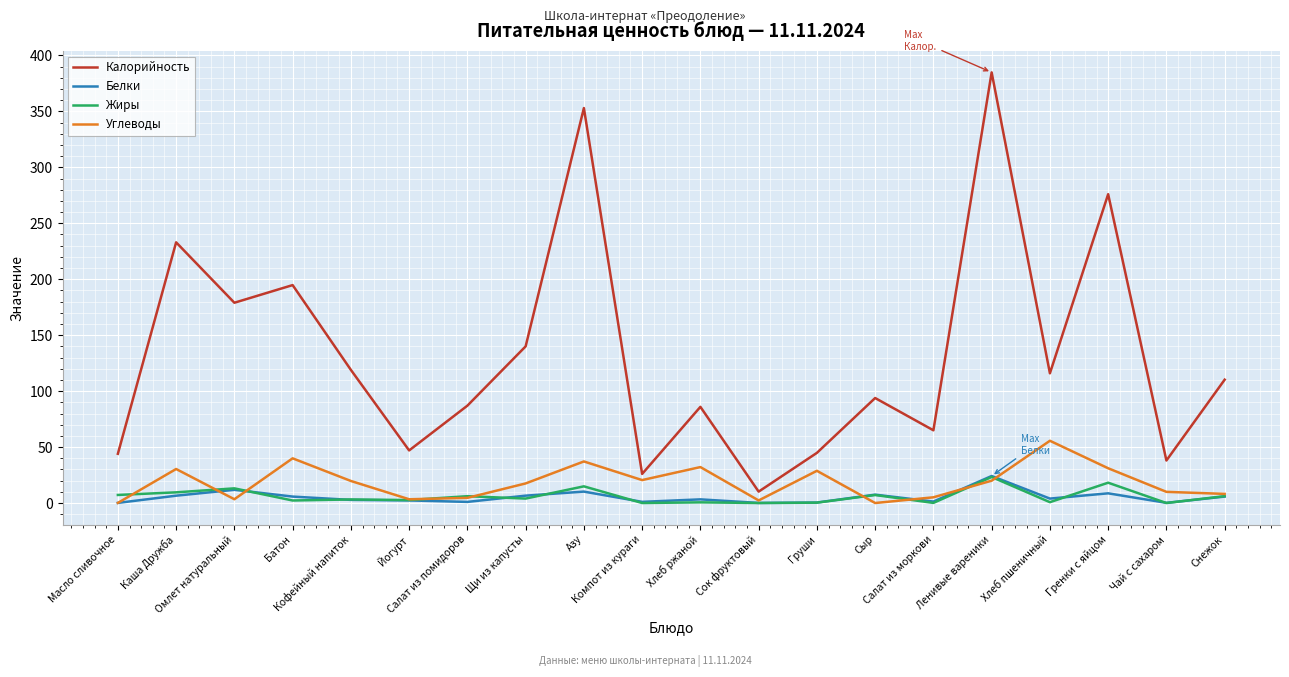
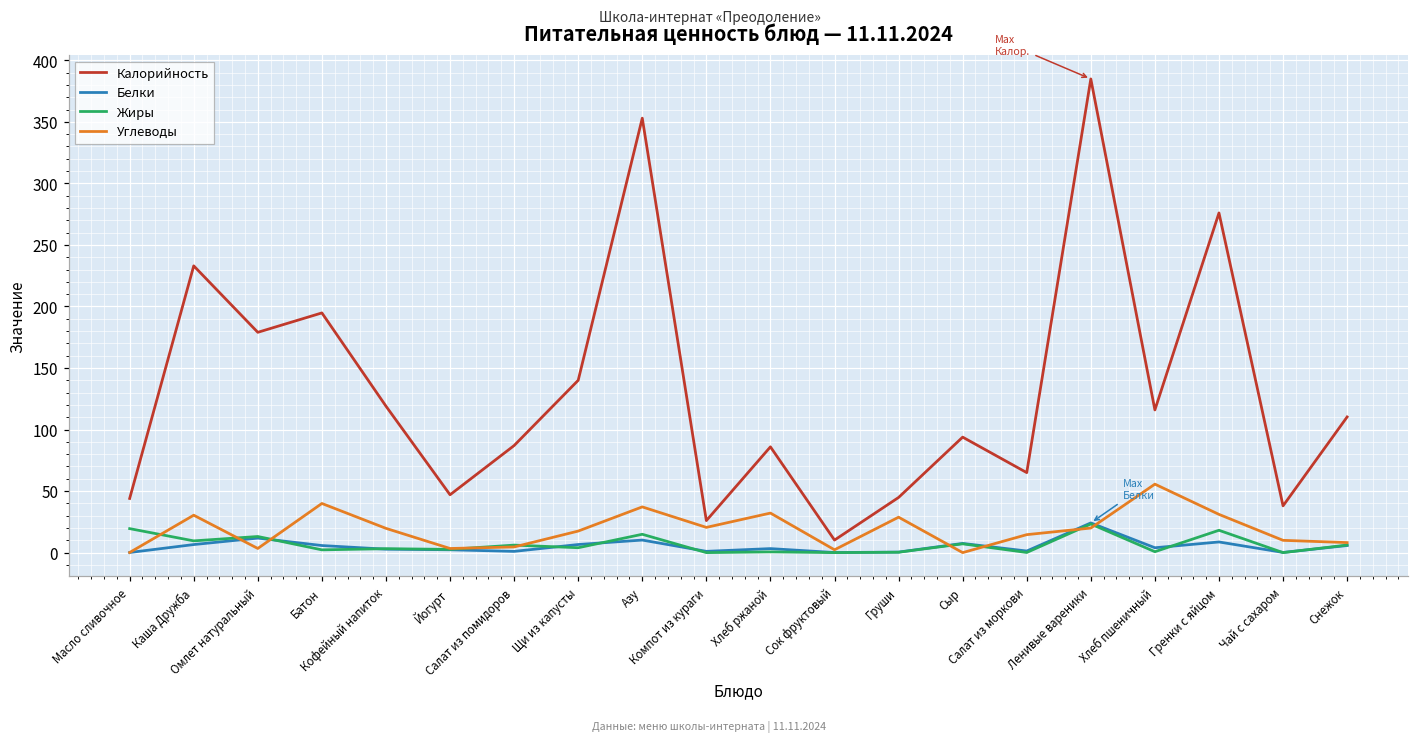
Жиры, Масло сливочное: 7 -> 20
Углеводы, Салат из моркови: 5 -> 15
